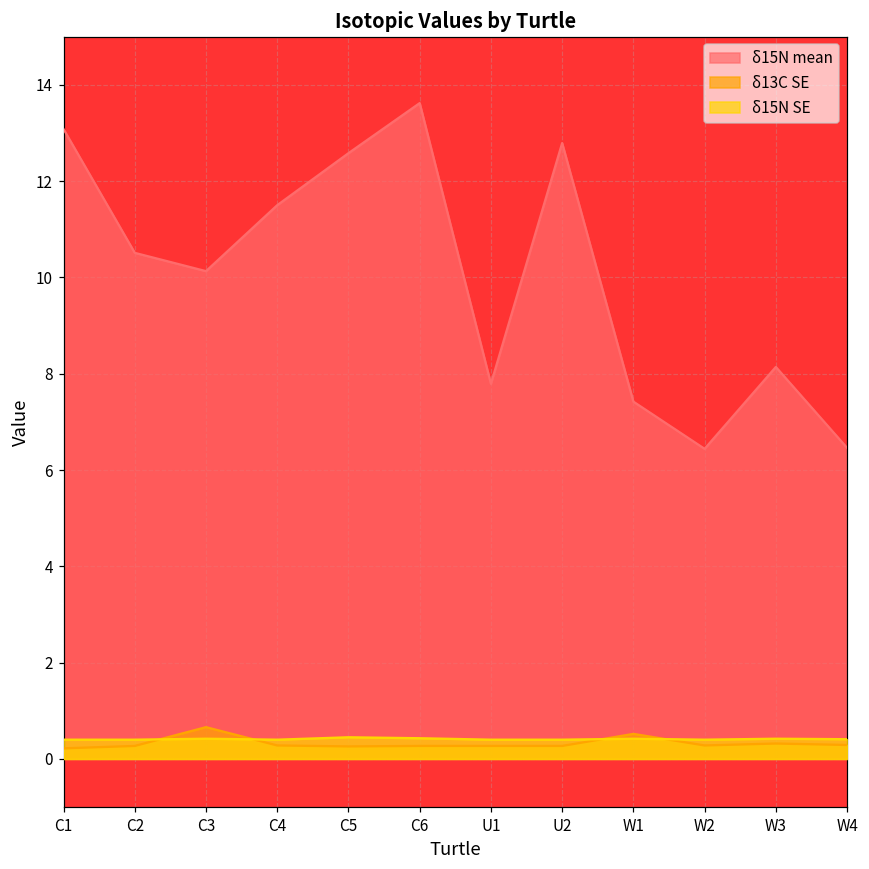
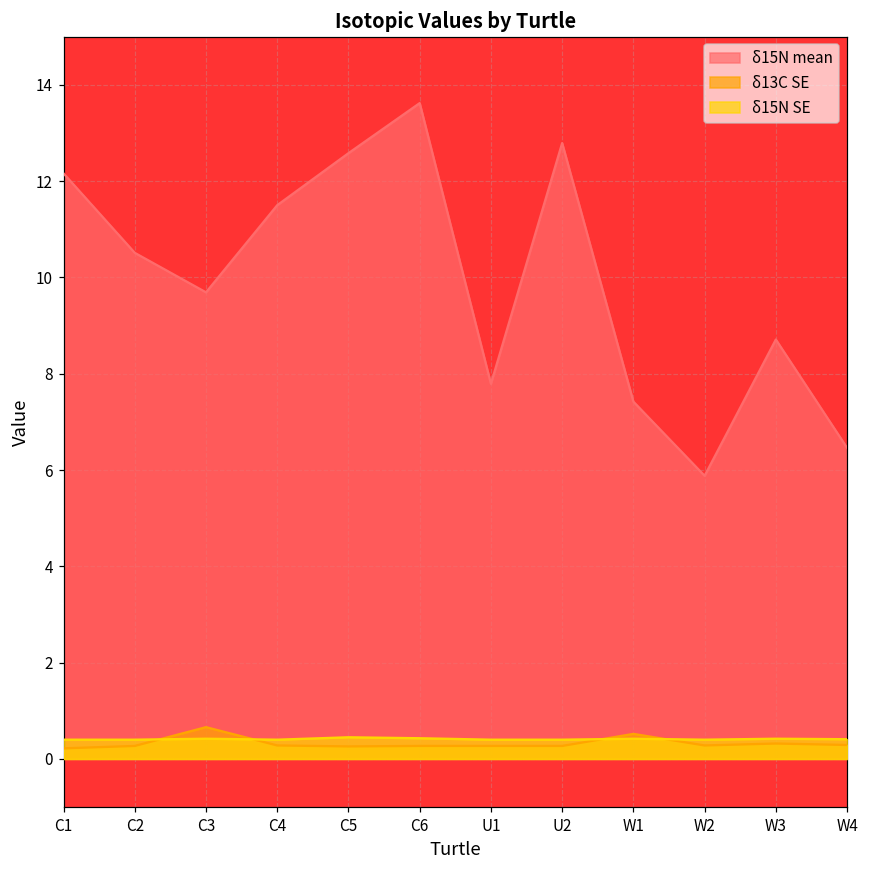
δ15N mean, C1: 13.1 -> 12.2
δ15N mean, C3: 10.1 -> 9.7
δ15N mean, W2: 6.4 -> 5.9
δ15N mean, W3: 8.1 -> 8.7
